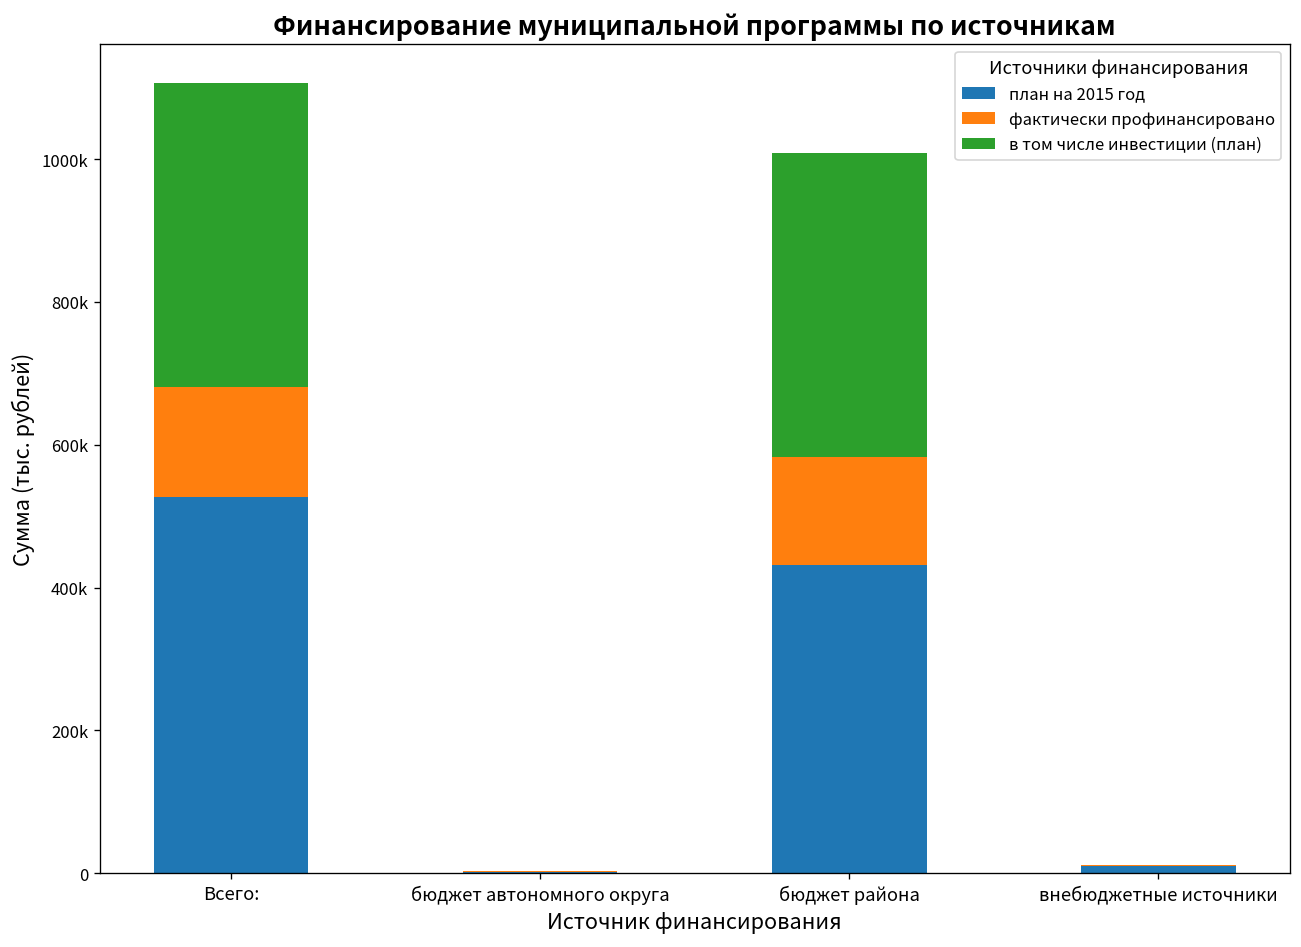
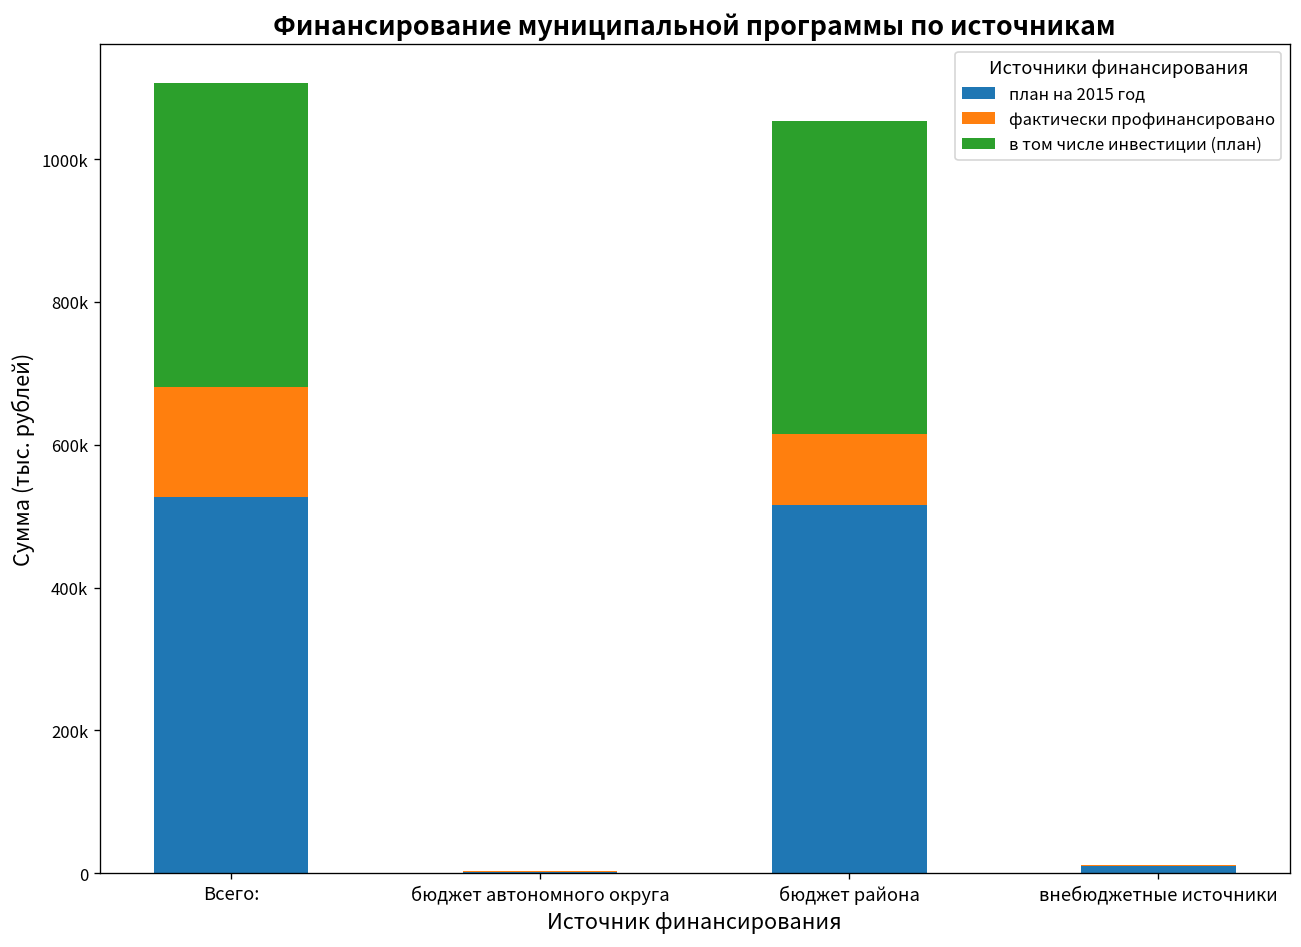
план на 2015 год, бюджет района: 430000 -> 510000
фактически профинансировано, бюджет района: 150000 -> 100000
в том числе инвестиции (план), бюджет района: 420000 -> 440000
